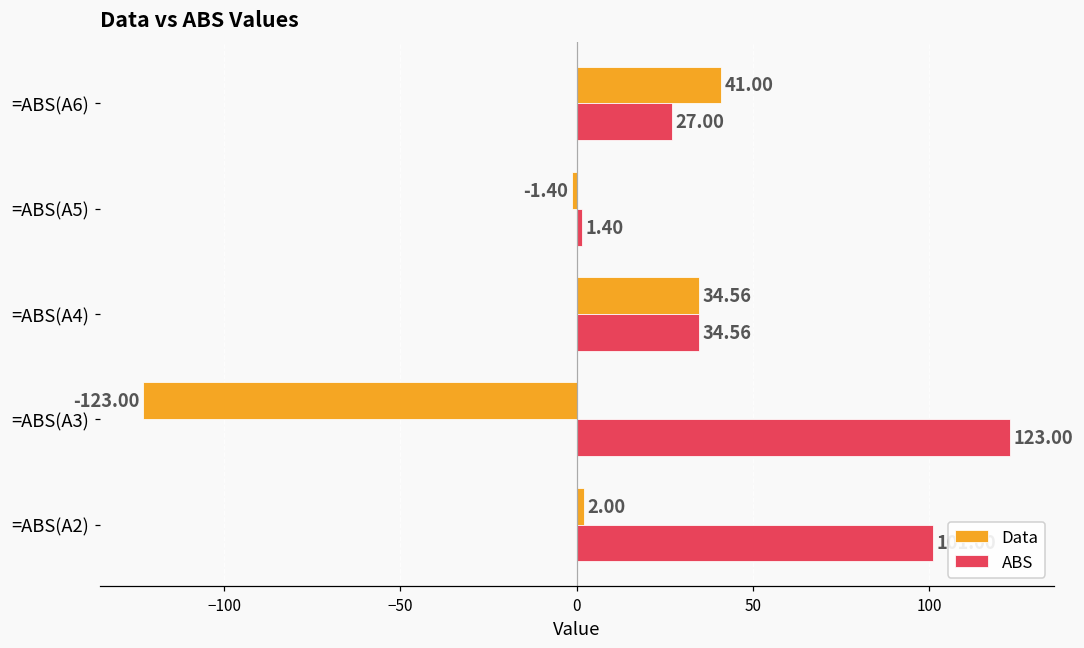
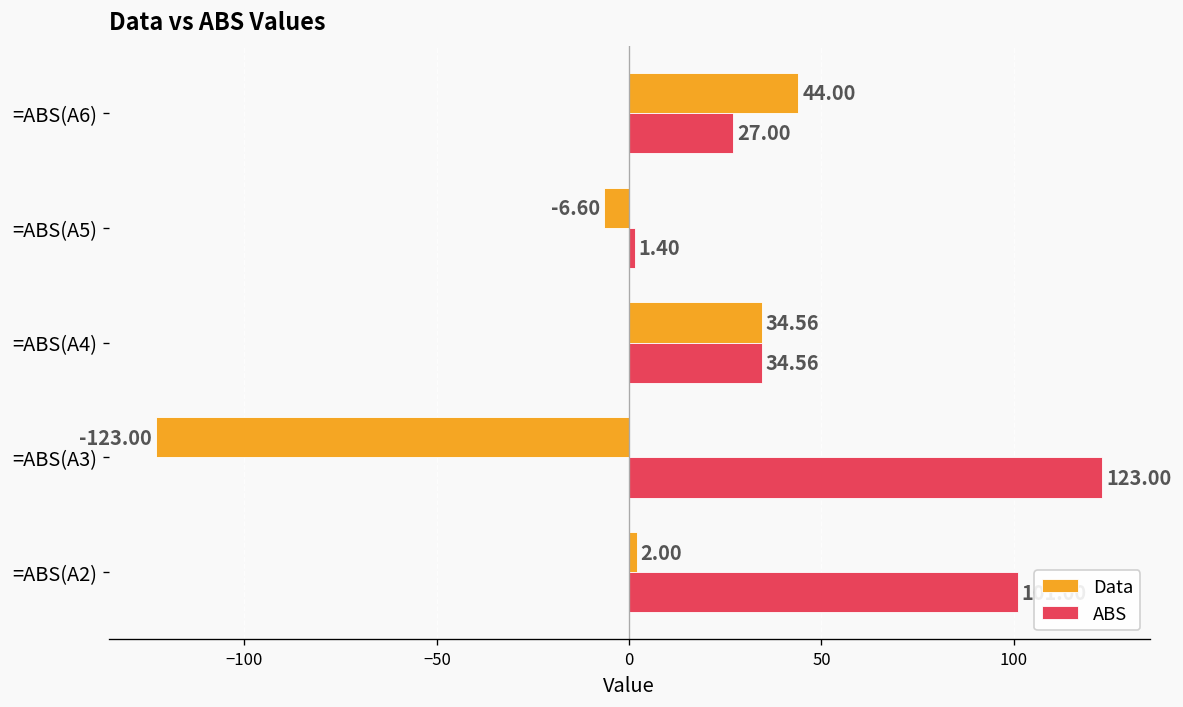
Data, =ABS(A6): 41.00 -> 44.00
Data, =ABS(A5): -1.40 -> -6.60
